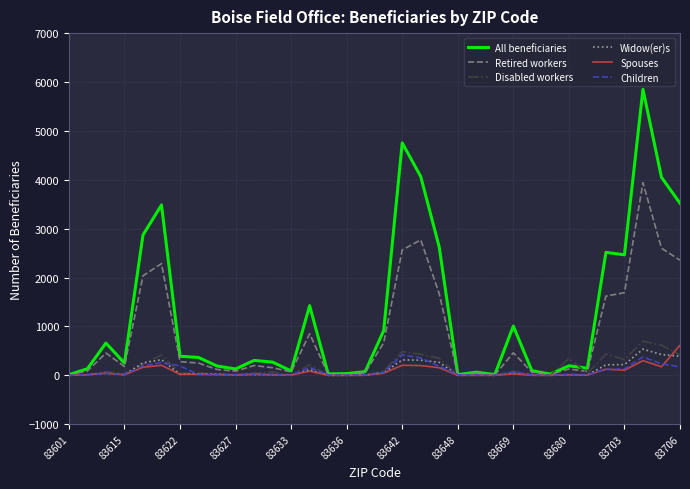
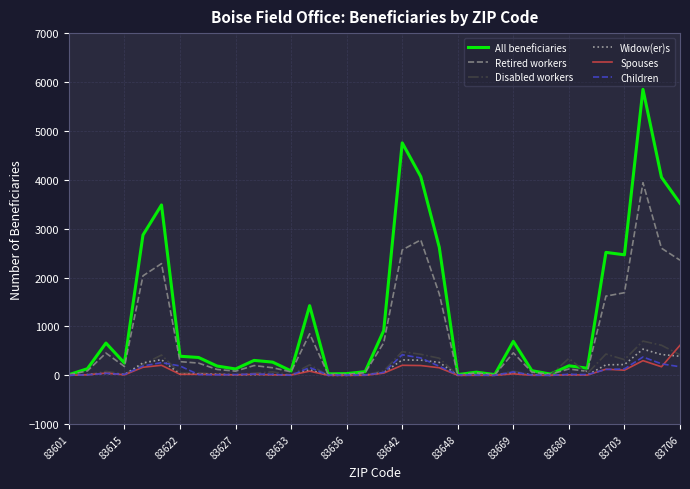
All beneficiaries, 83669: 1000 -> 700
